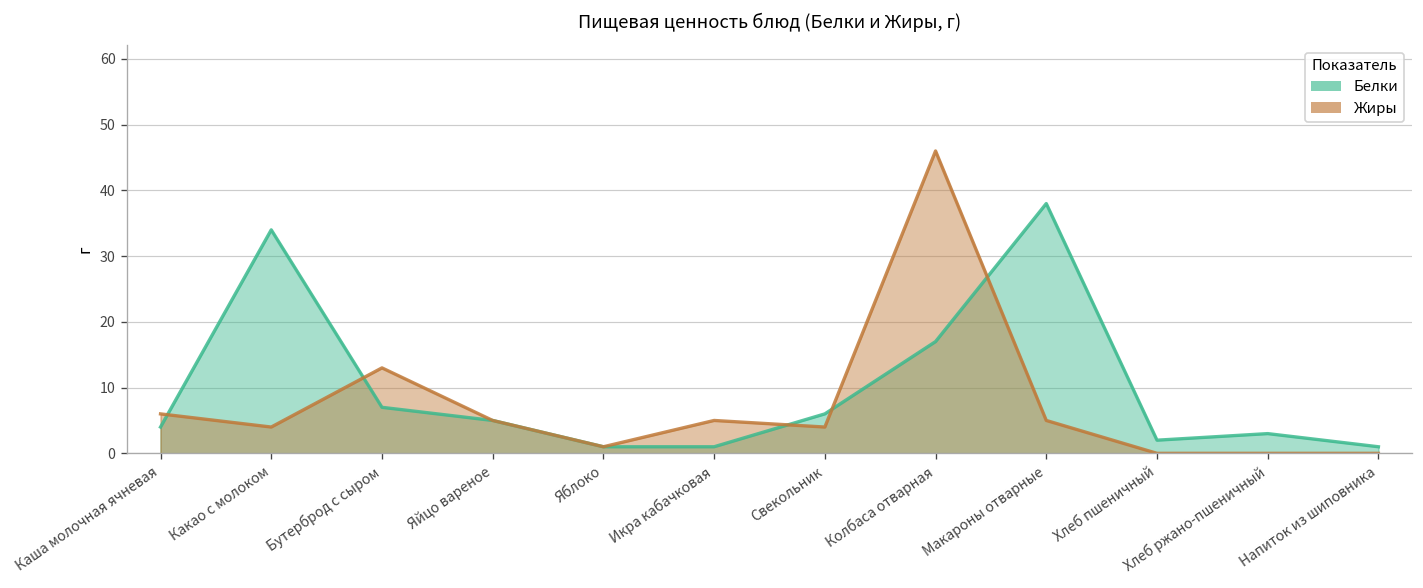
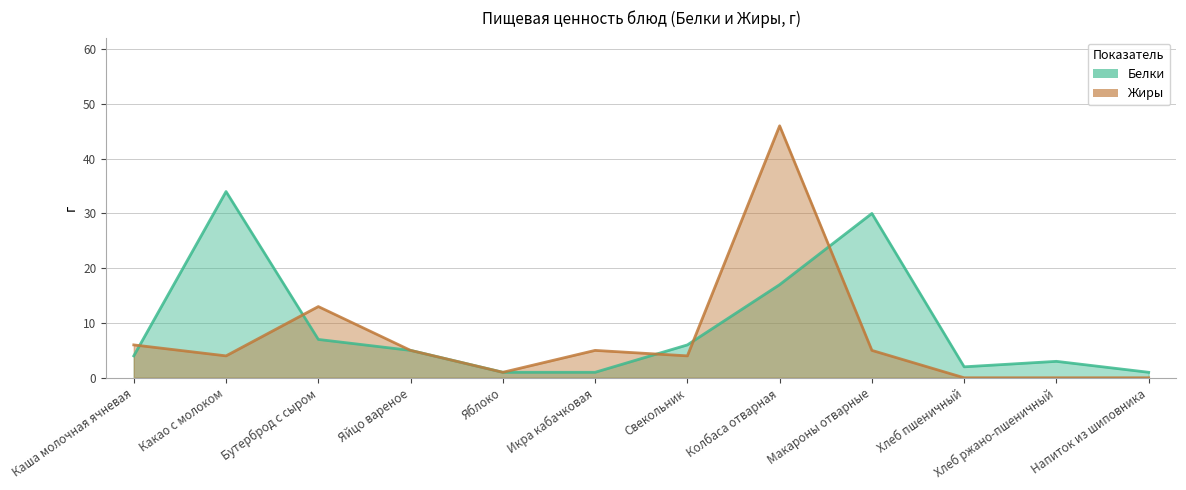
Белки, Макароны отварные: 38 -> 30
